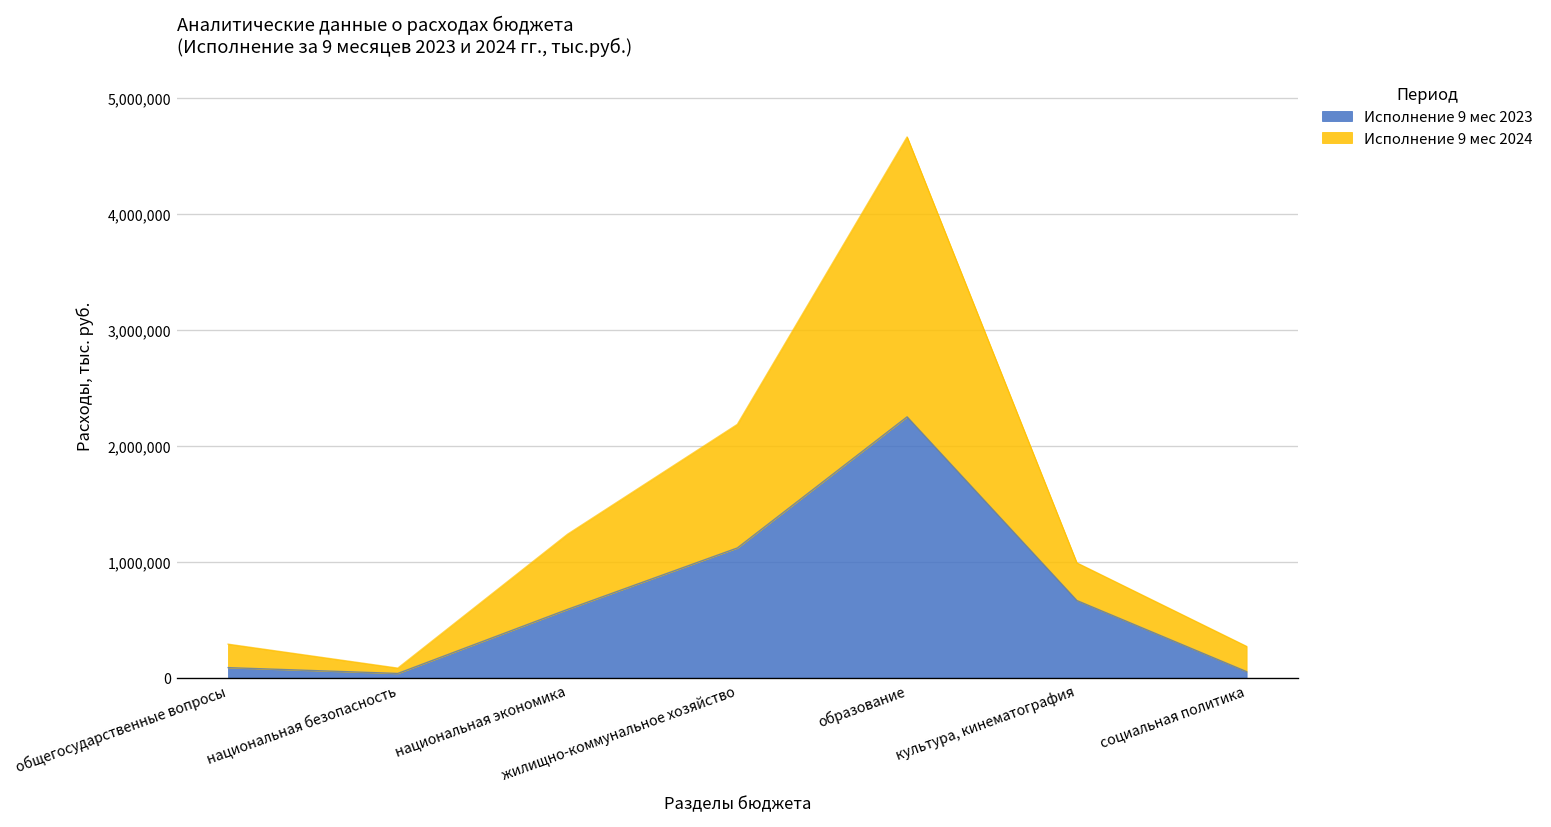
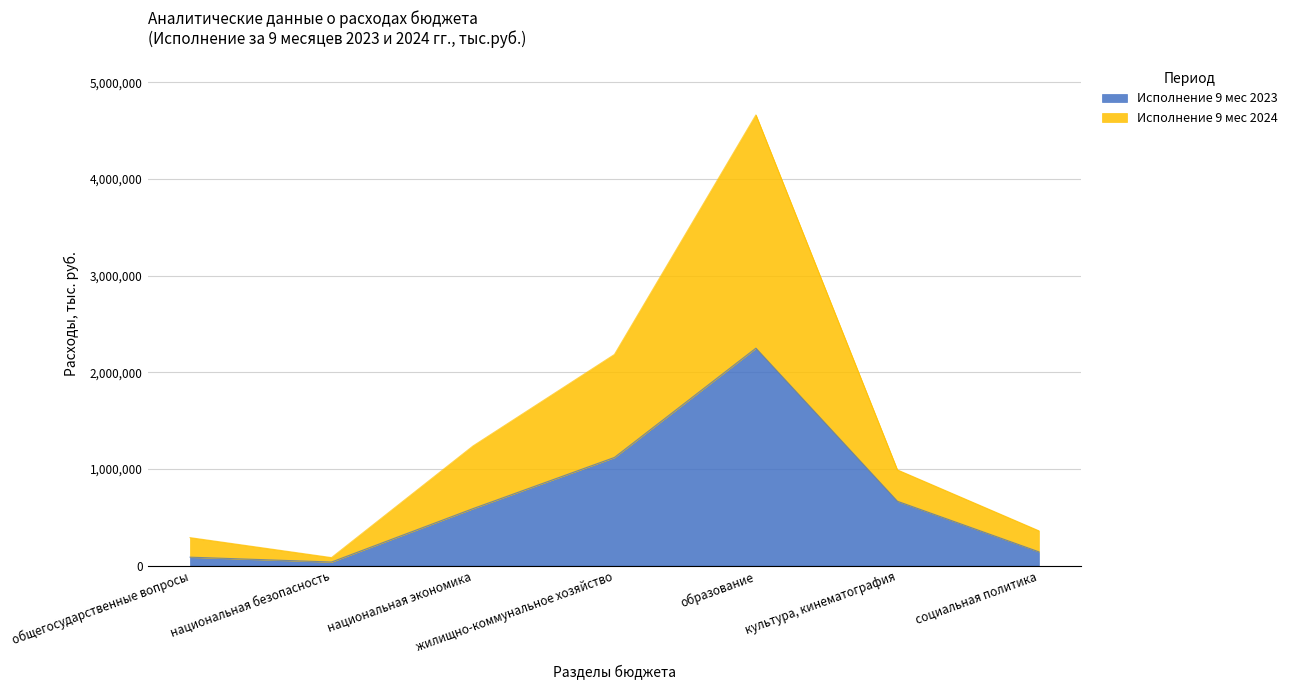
Исполнение 9 мес 2023, социальная политика: 50,000 -> 140,000
